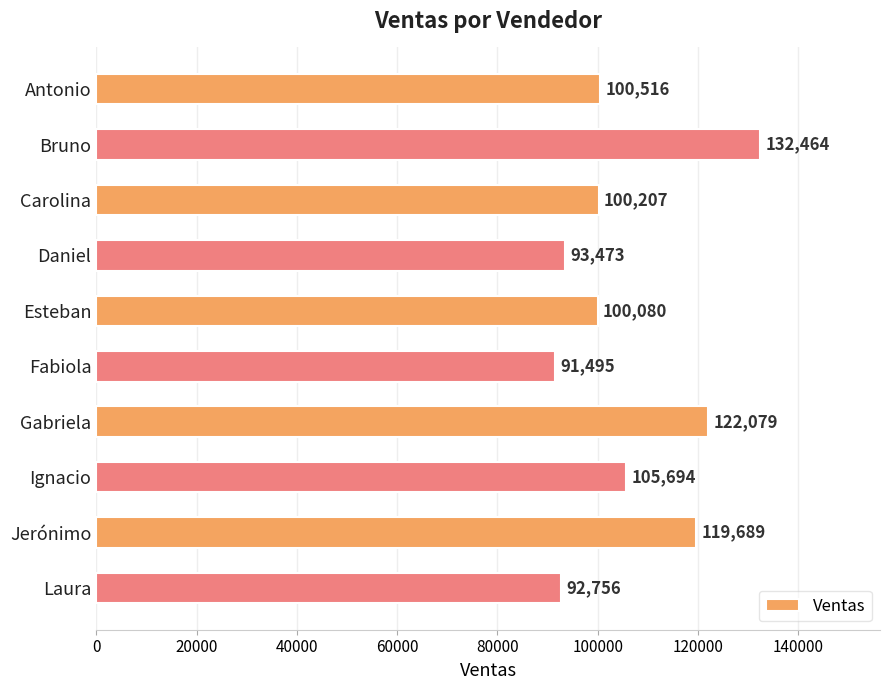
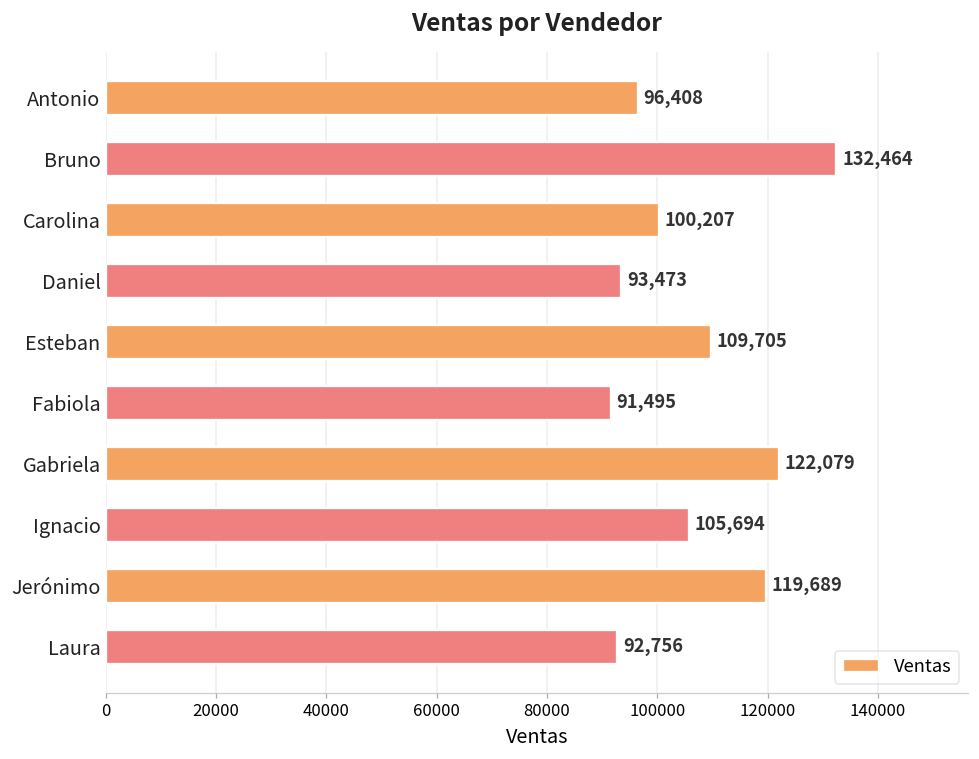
Antonio: 100,516 -> 96,408
Esteban: 100,080 -> 109,705
